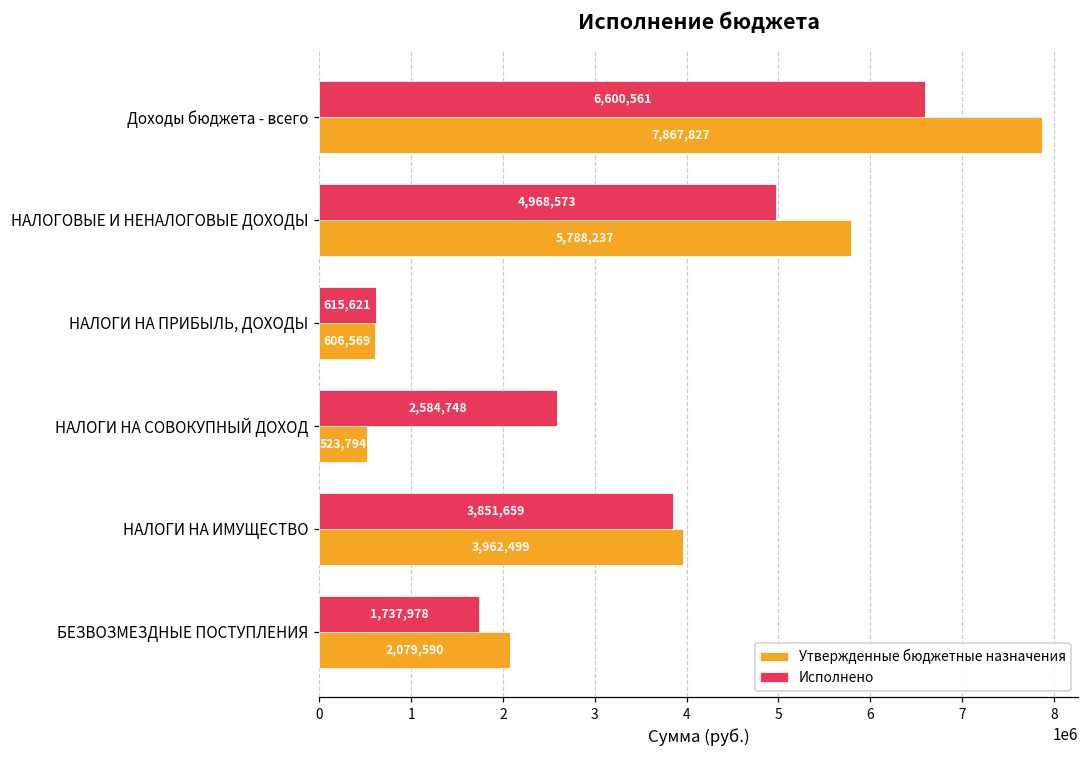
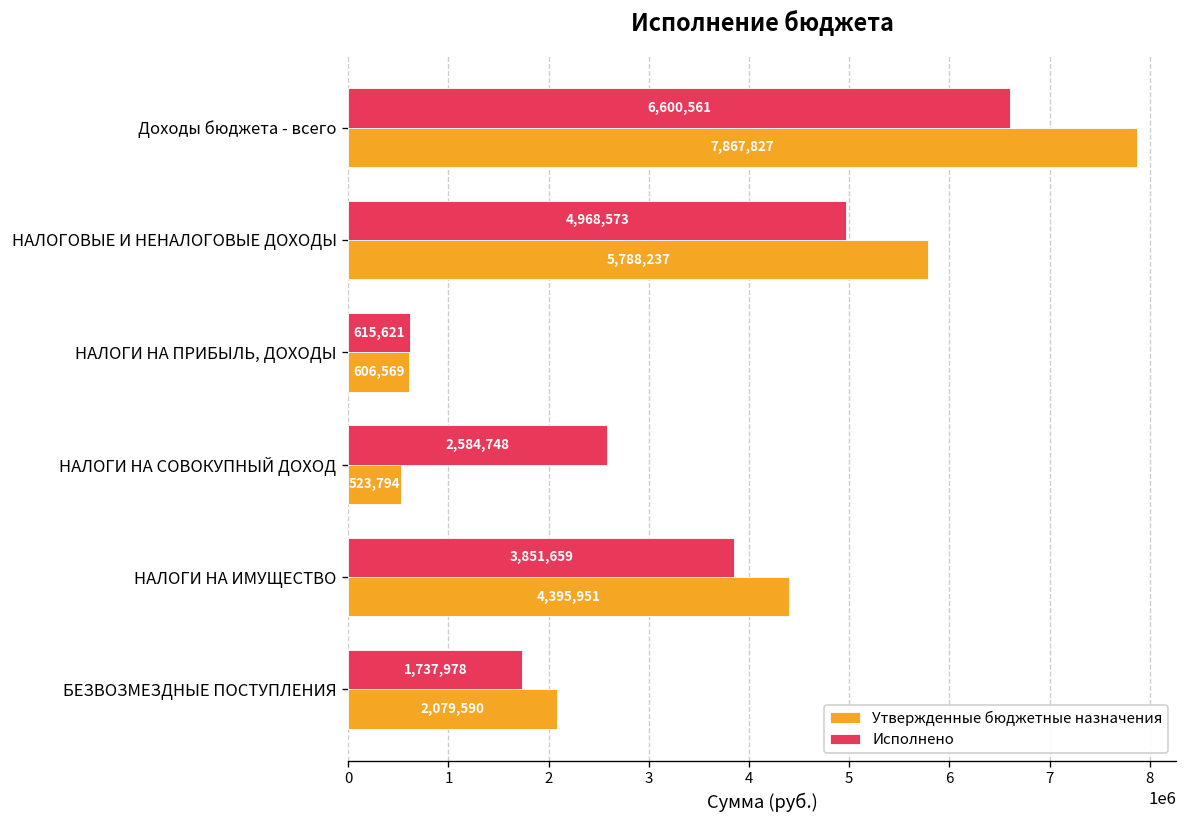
Утвержденные бюджетные назначения, НАЛОГИ НА ИМУЩЕСТВО: 3,962,499 -> 4,395,951
